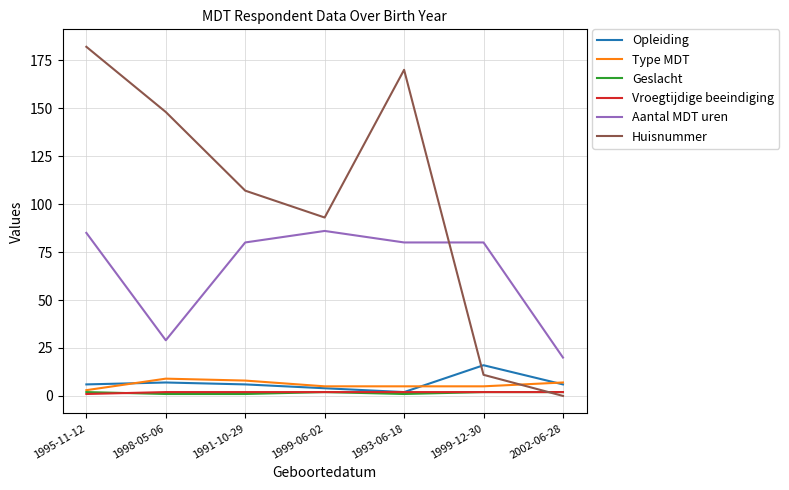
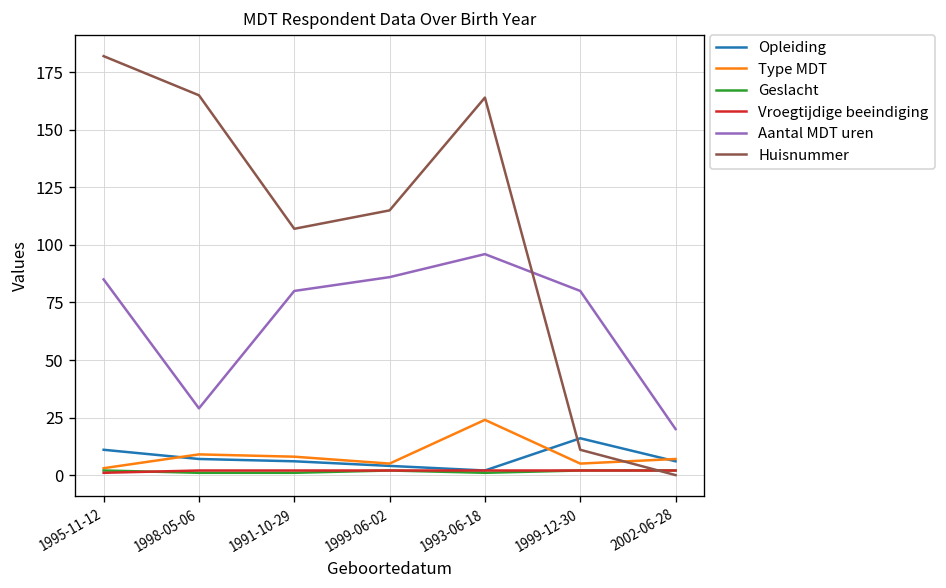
Opleiding, 1995-11-12: 6 -> 11
Huisnummer, 1998-05-06: 148 -> 165
Huisnummer, 1999-06-02: 93 -> 115
Type MDT, 1993-06-18: 5 -> 24
Aantal MDT uren, 1993-06-18: 80 -> 96
Huisnummer, 1993-06-18: 170 -> 164
